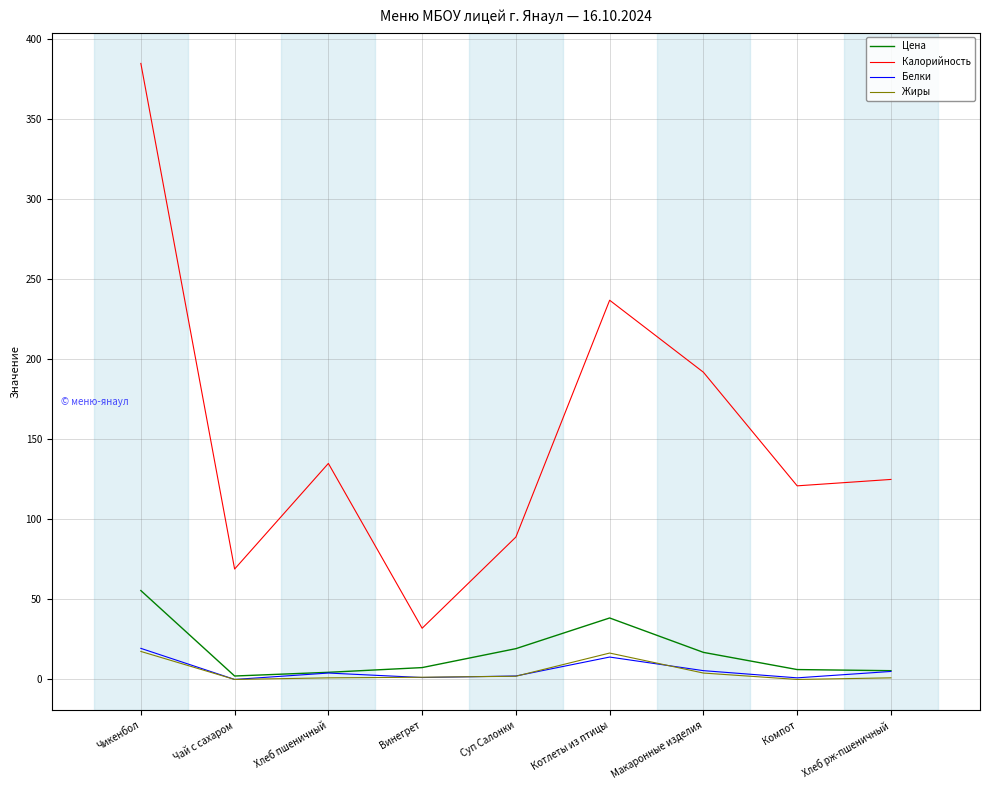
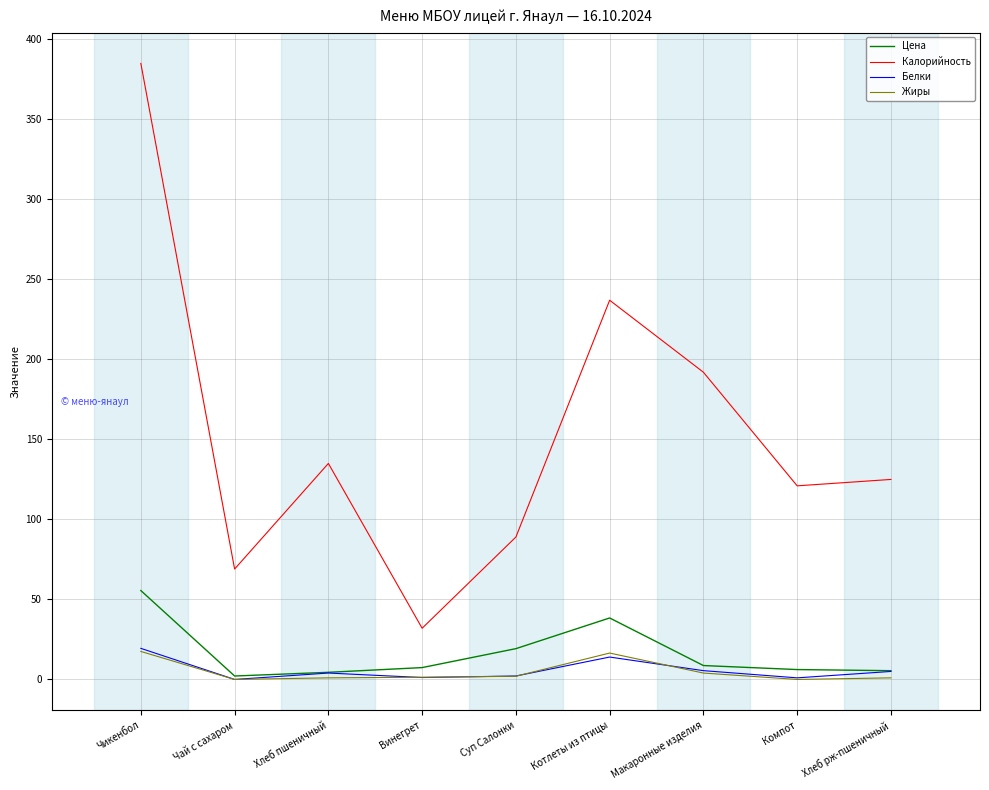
Цена, Макаронные изделия: 17 -> 9
